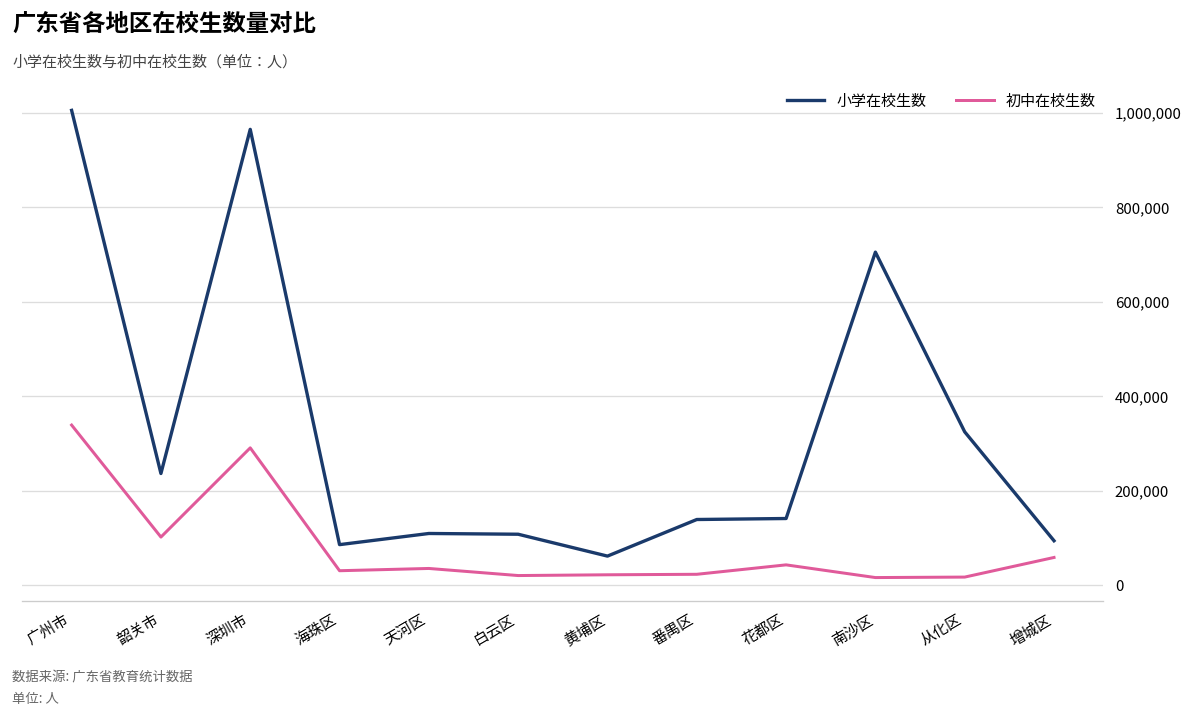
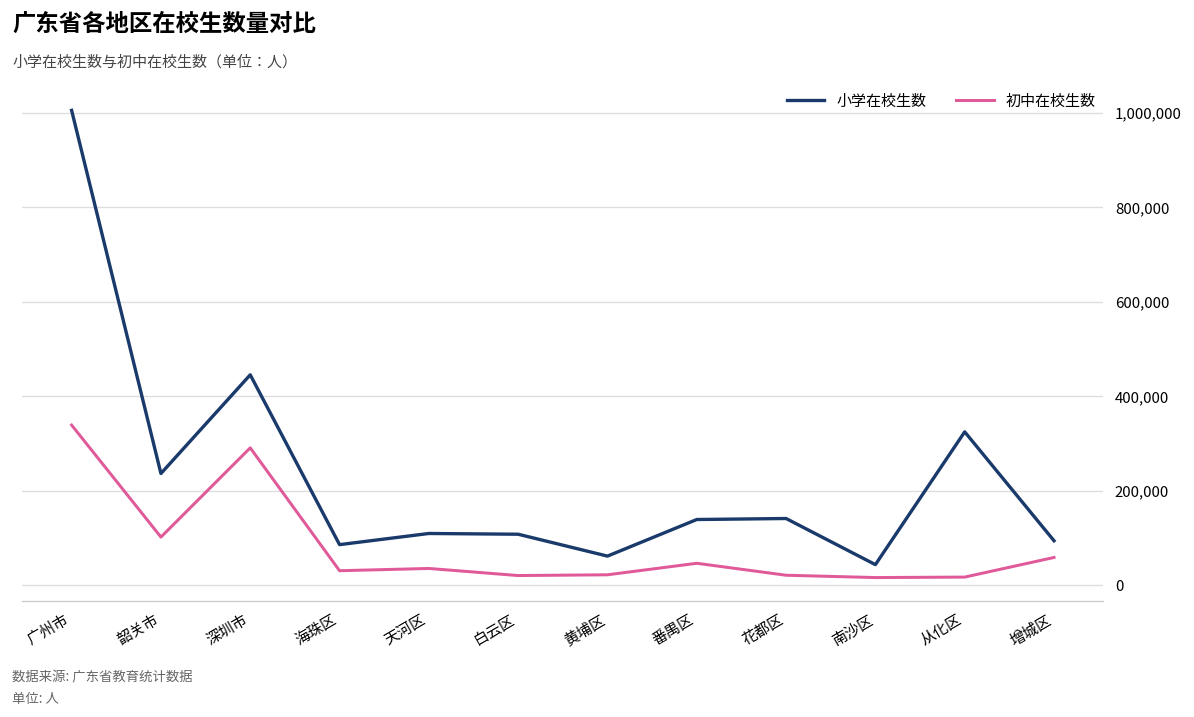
小学在校生数, 深圳市: 960,000 -> 450,000
初中在校生数, 番禺区: 20,000 -> 50,000
初中在校生数, 花都区: 40,000 -> 20,000
小学在校生数, 南沙区: 700,000 -> 40,000
